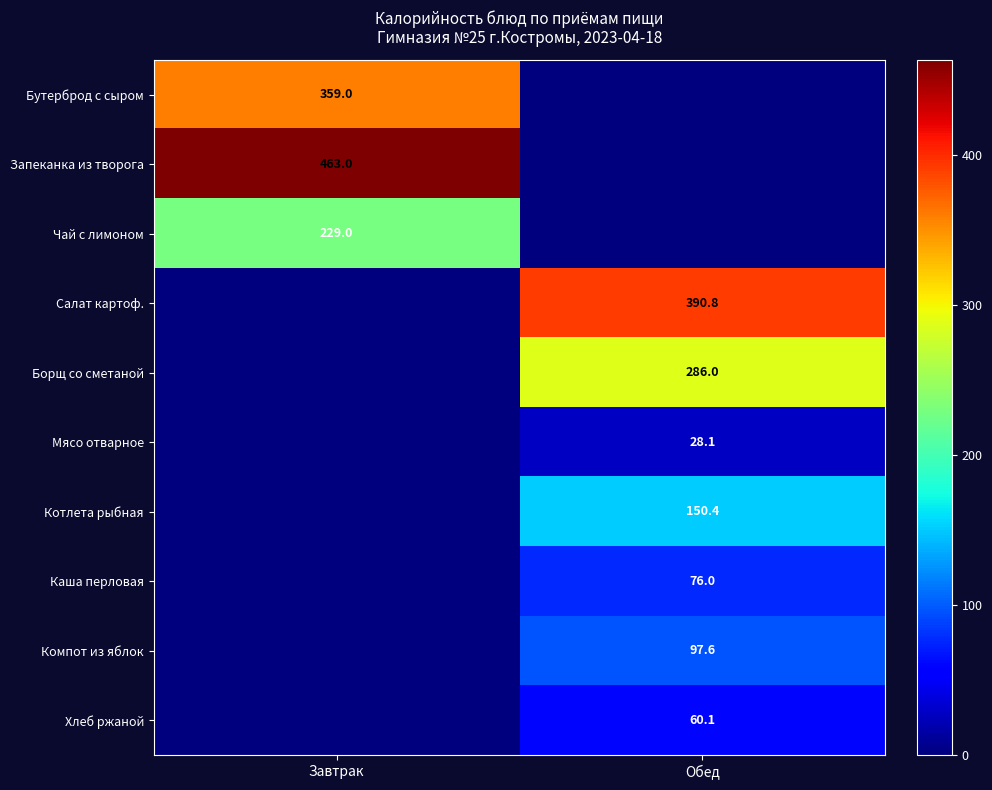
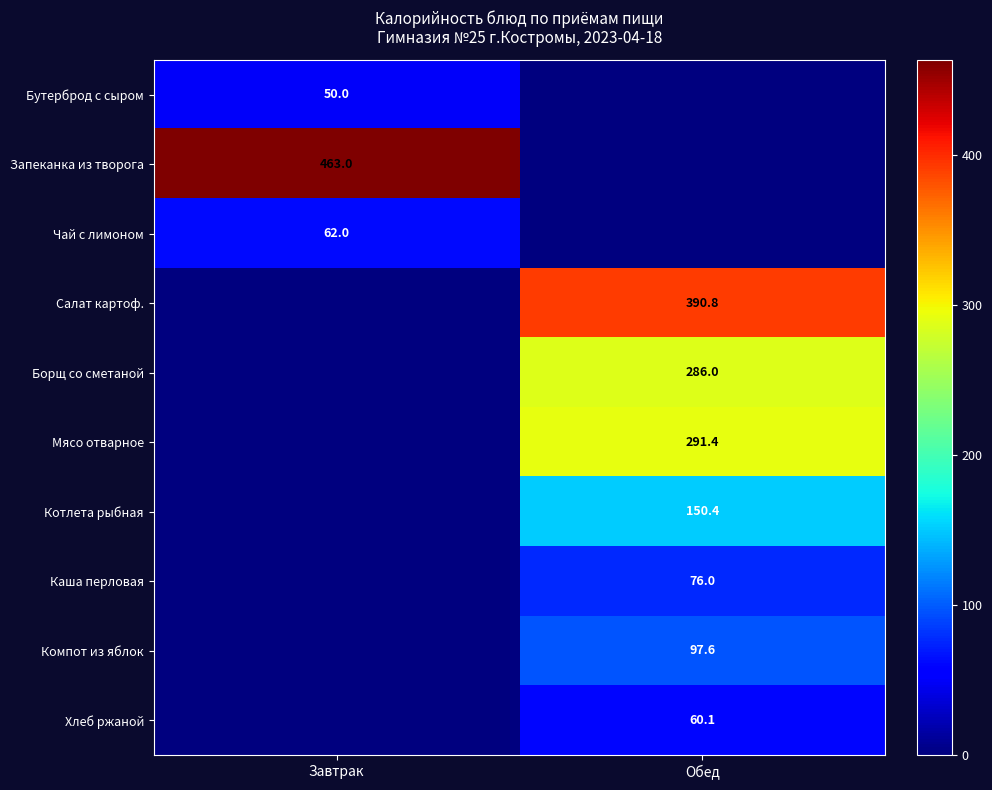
Бутерброд с сыром, Завтрак: 359.0 -> 50.0
Чай с лимоном, Завтрак: 229.0 -> 62.0
Мясо отварное, Обед: 28.1 -> 291.4
